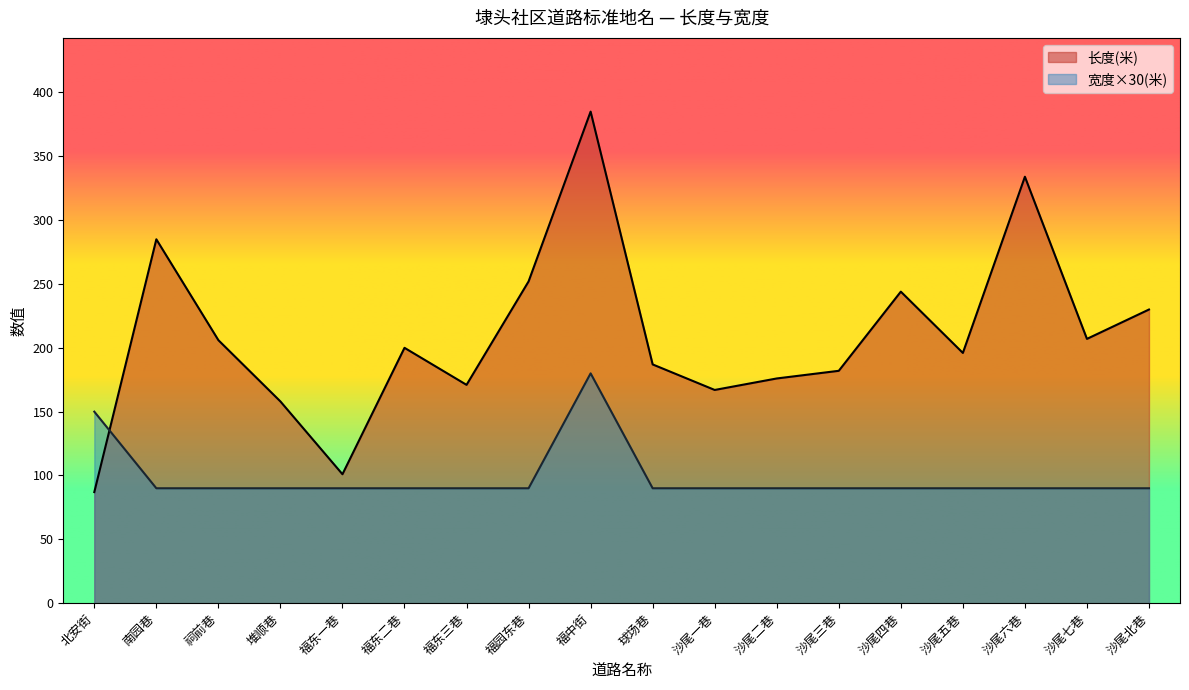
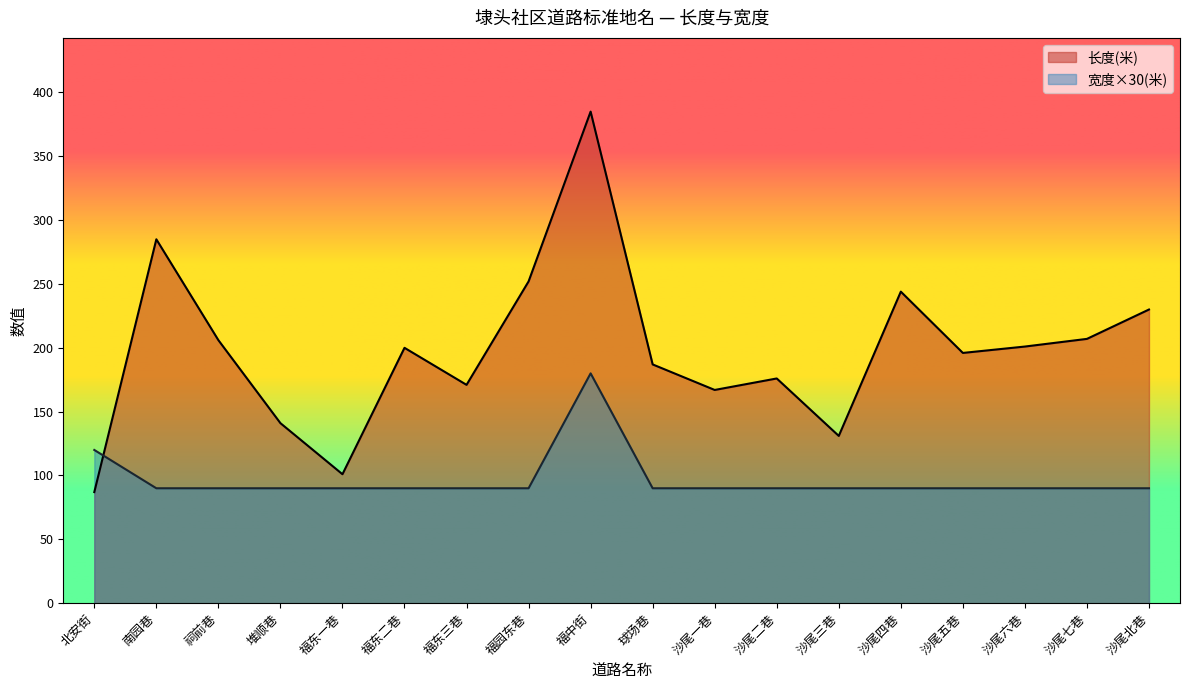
宽度×30(米), 北安街: 150 -> 120
长度(米), 堆顺巷: 158 -> 141
长度(米), 沙尾三巷: 182 -> 131
长度(米), 沙尾六巷: 334 -> 201
